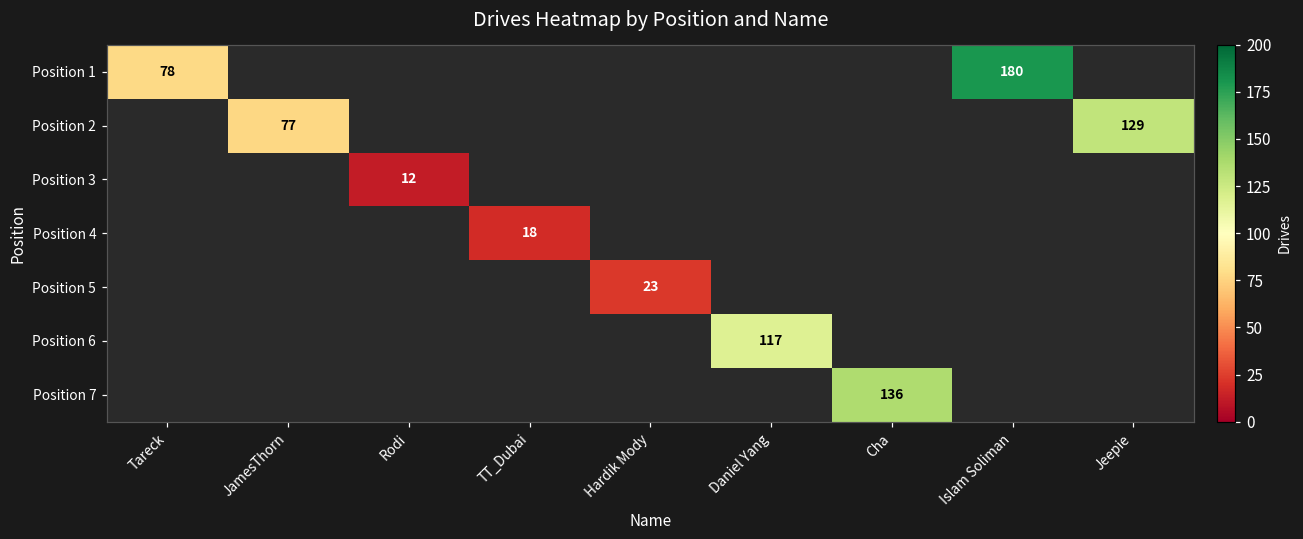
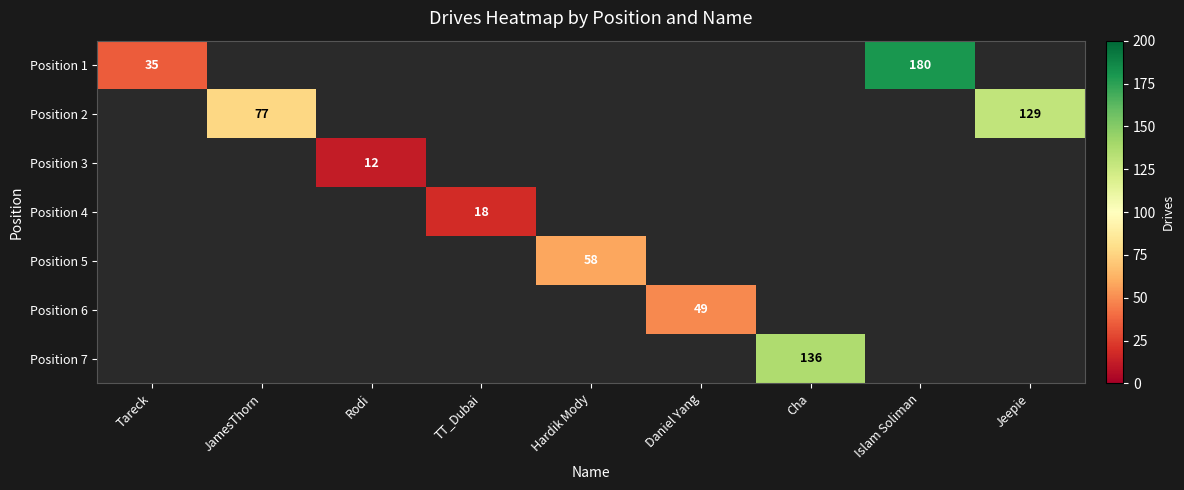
Position 1, Tareck: 78 -> 35
Position 5, Hardik Mody: 23 -> 58
Position 6, Daniel Yang: 117 -> 49
